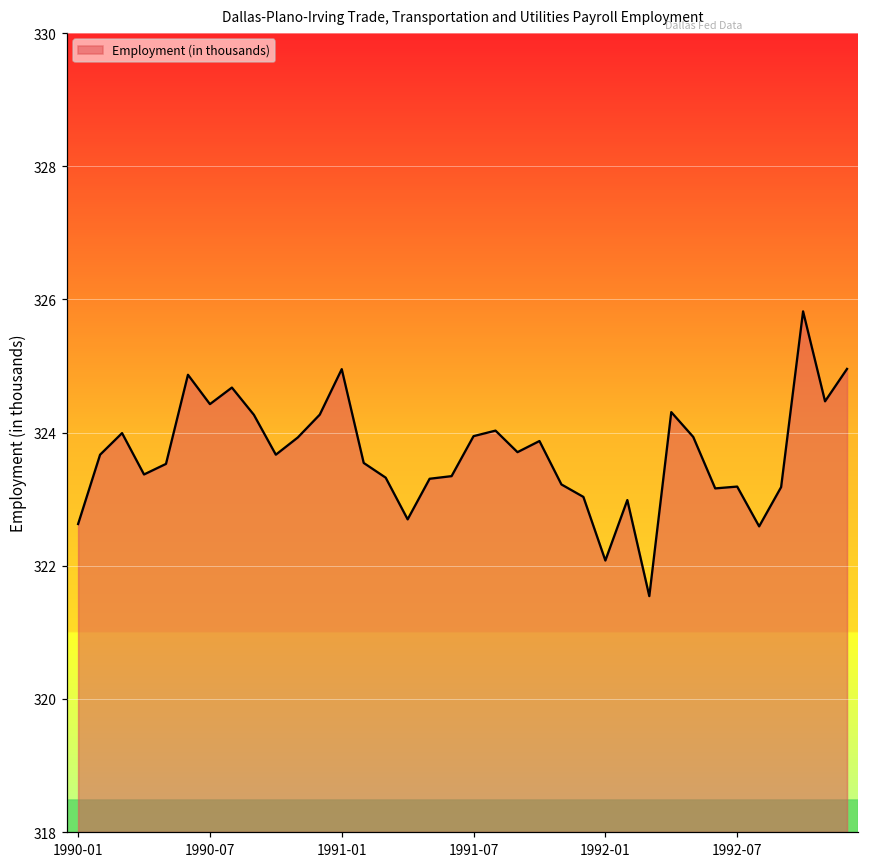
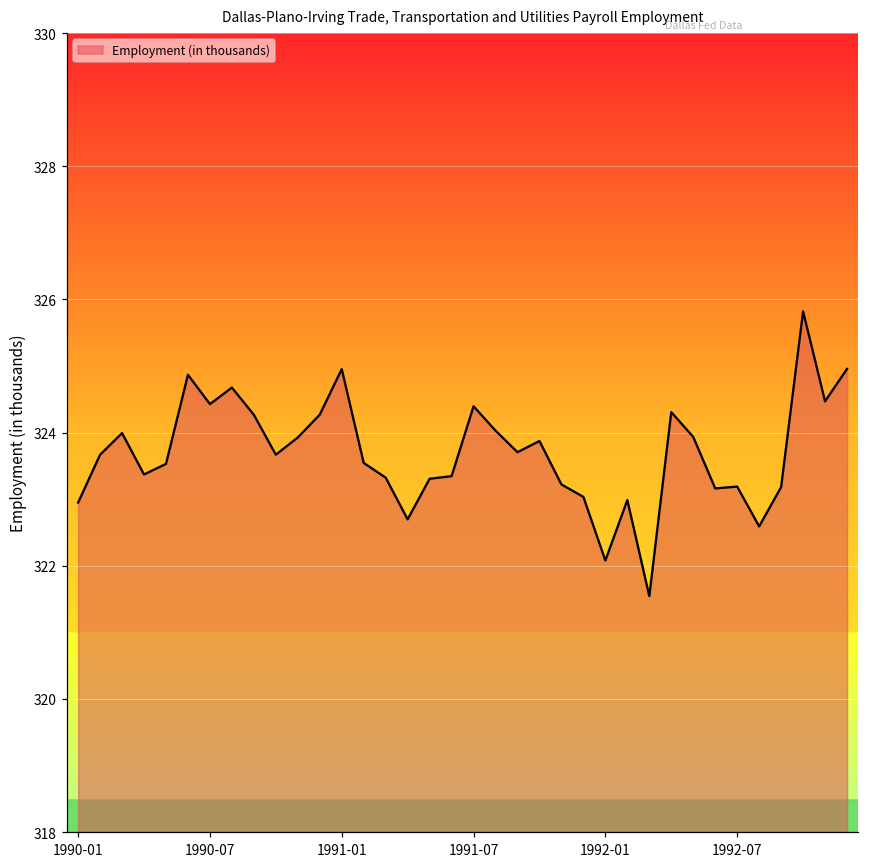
1990-01: 322.6 -> 322.9
1991-07: 323.9 -> 324.4
